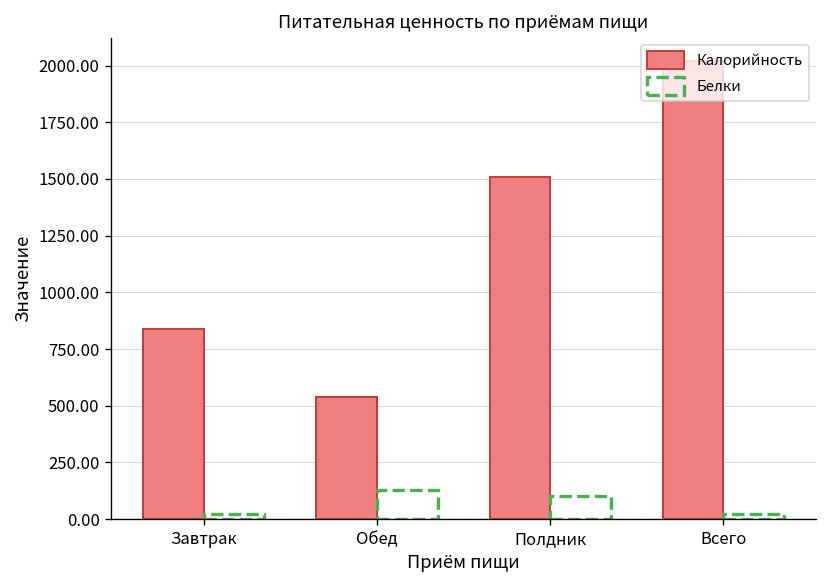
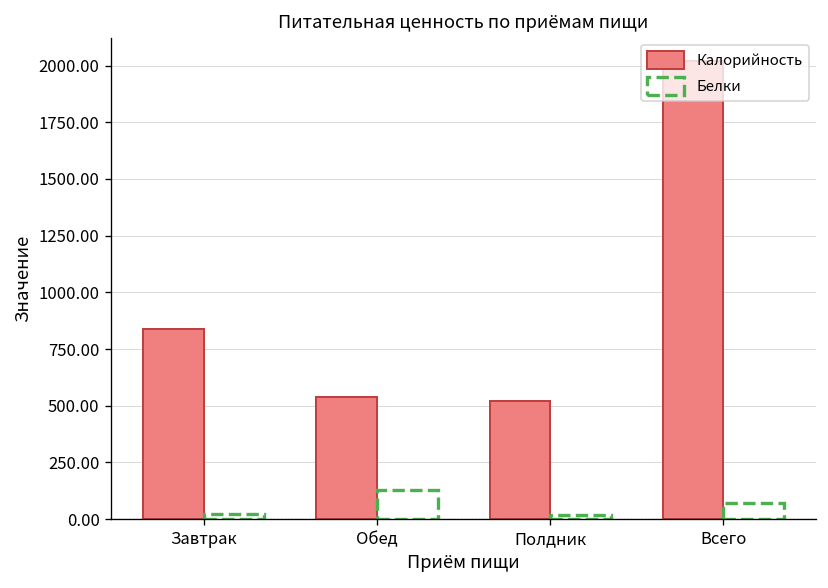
Калорийность, Полдник: 1510 -> 520
Белки, Полдник: 100 -> 20
Белки, Всего: 20 -> 70
